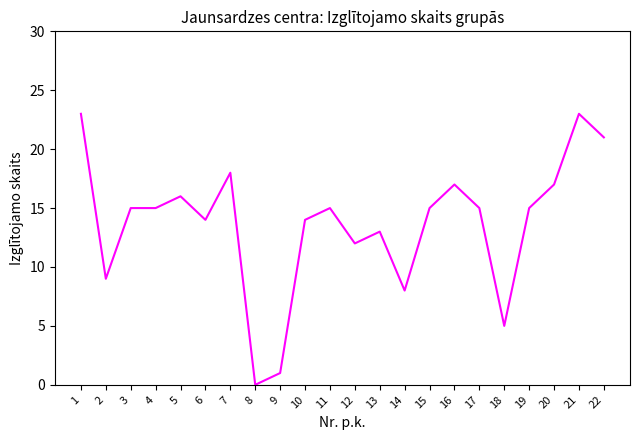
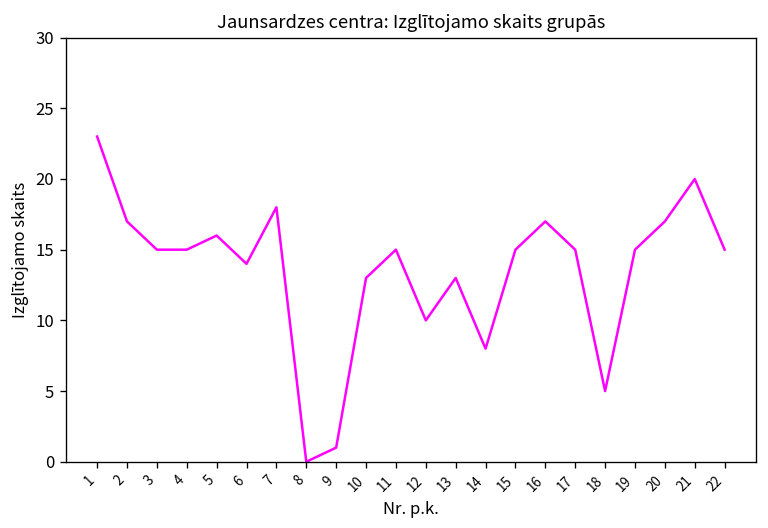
2: 9 -> 17
10: 14 -> 13
12: 12 -> 10
21: 23 -> 20
22: 21 -> 15
